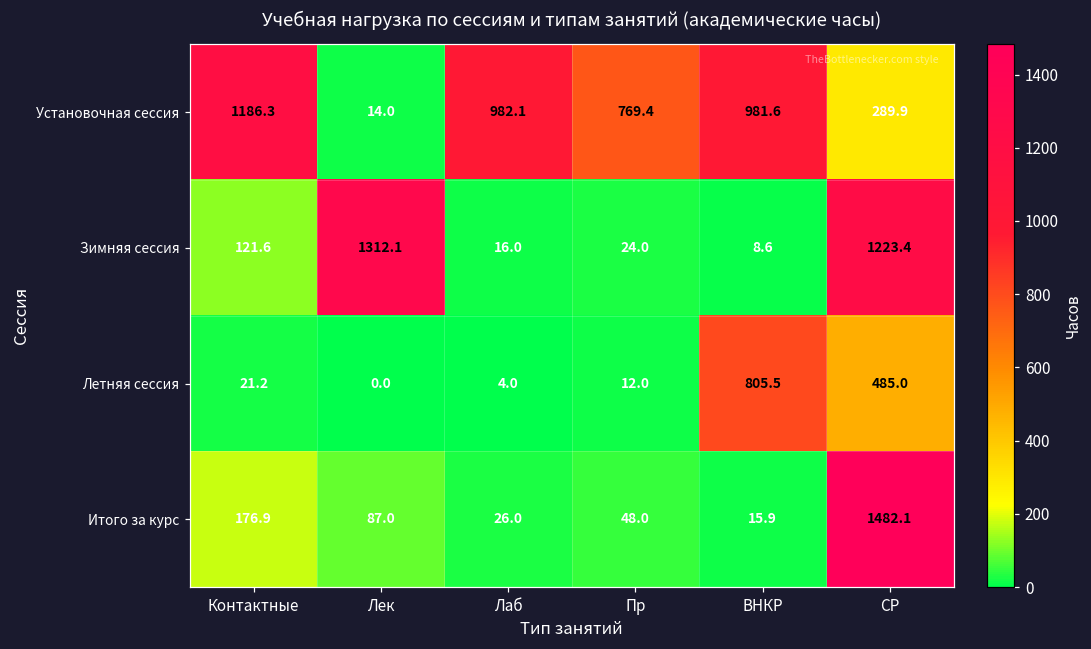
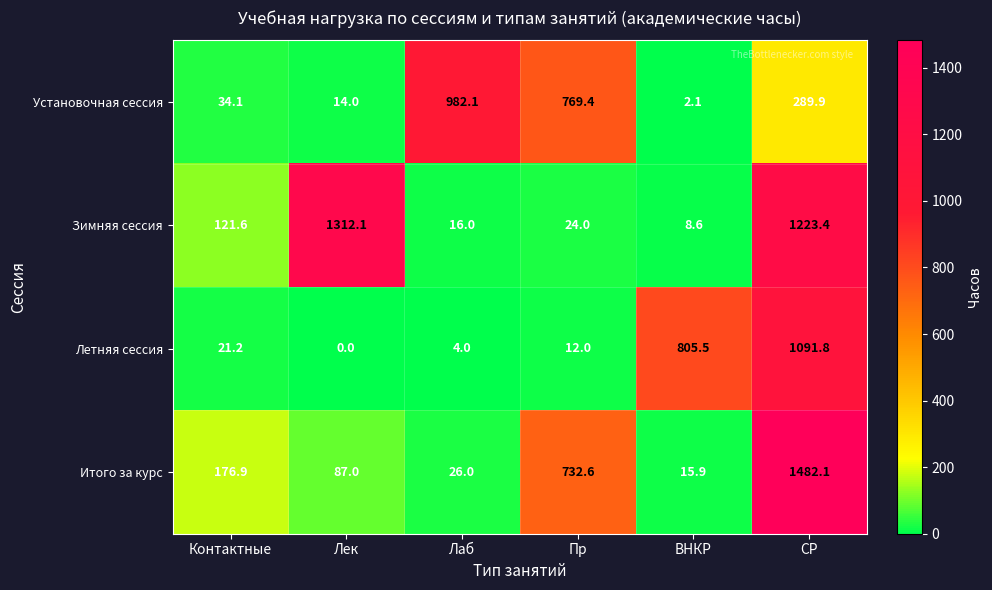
Установочная сессия, Контактные: 1186.3 -> 34.1
Установочная сессия, ВНКР: 981.6 -> 2.1
Летняя сессия, СР: 485.0 -> 1091.8
Итого за курс, Пр: 48.0 -> 732.6
